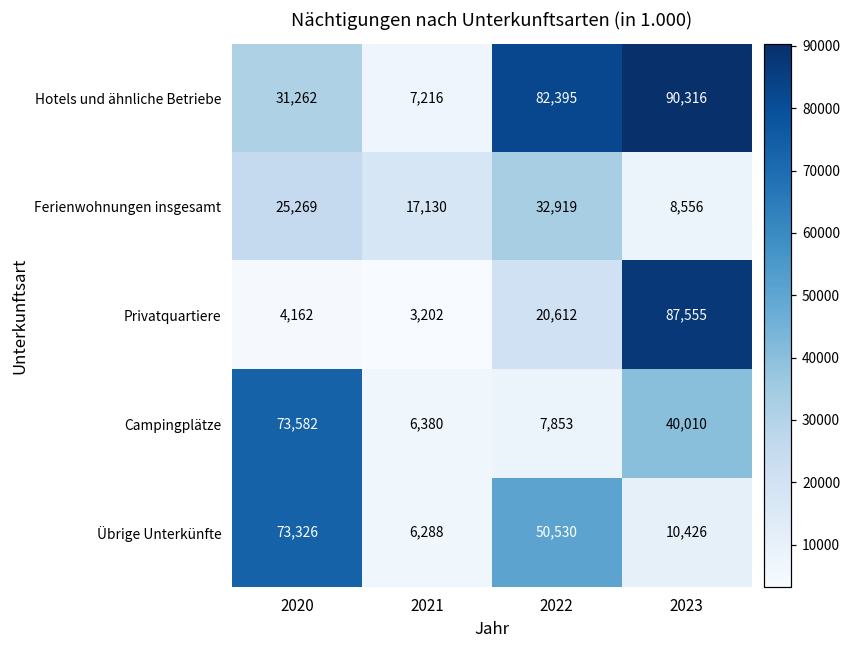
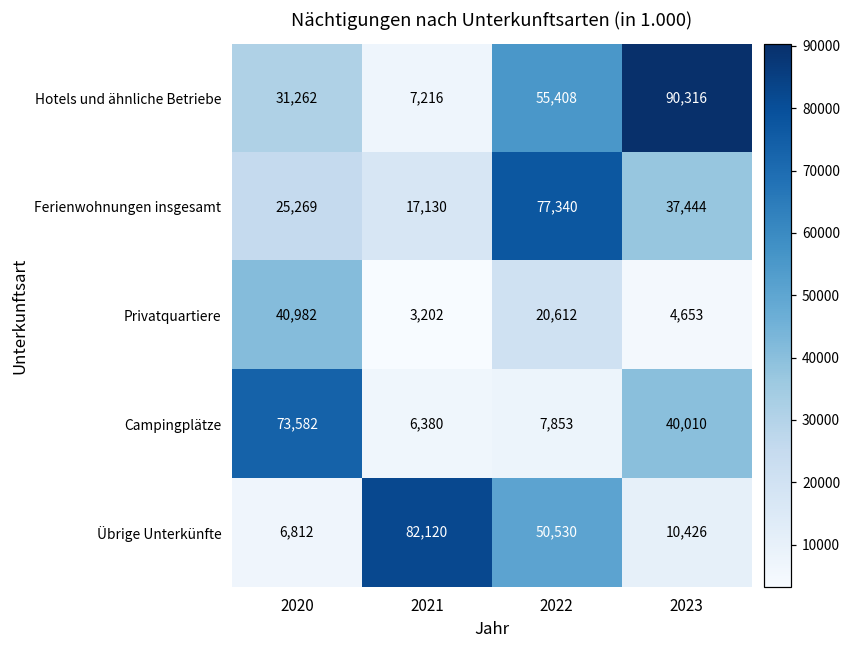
Hotels und ähnliche Betriebe, 2022: 82,395 -> 55,408
Ferienwohnungen insgesamt, 2022: 32,919 -> 77,340
Ferienwohnungen insgesamt, 2023: 8,556 -> 37,444
Privatquartiere, 2020: 4,162 -> 40,982
Privatquartiere, 2023: 87,555 -> 4,653
Übrige Unterkünfte, 2020: 73,326 -> 6,812
Übrige Unterkünfte, 2021: 6,288 -> 82,120
